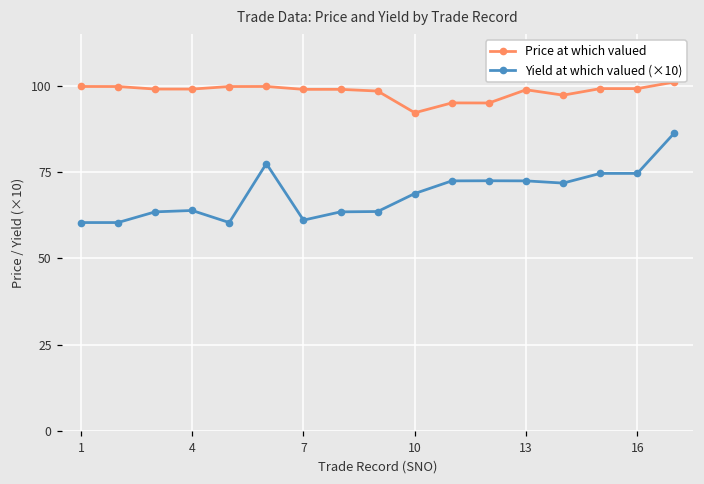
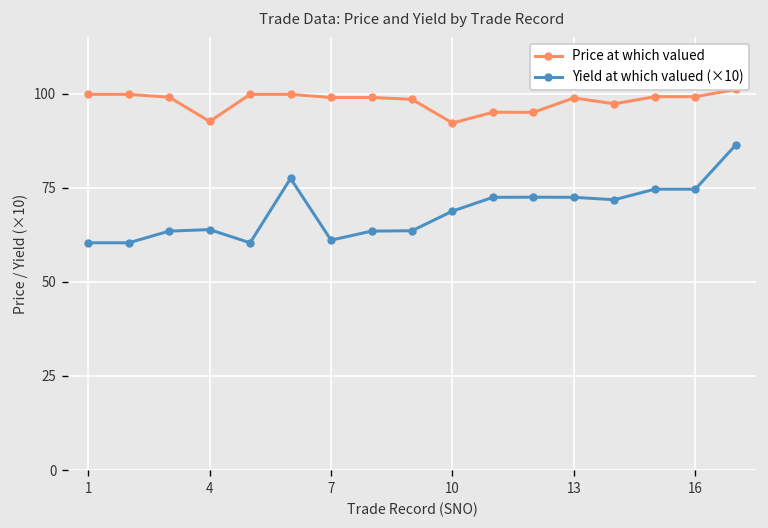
Price at which valued, 4: 99 -> 93
